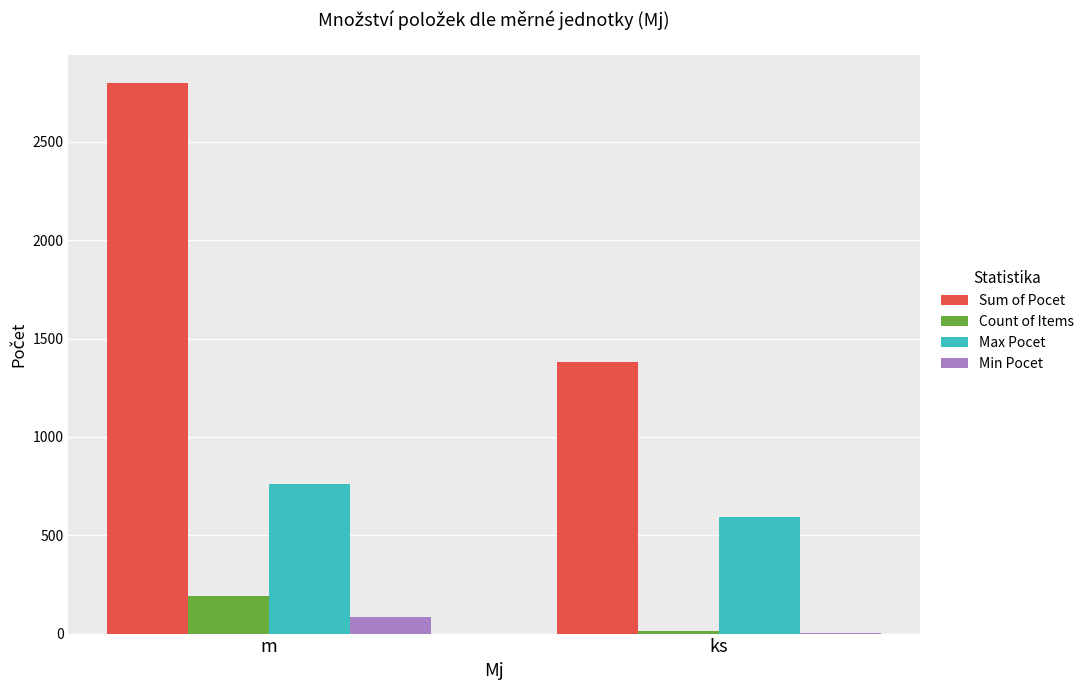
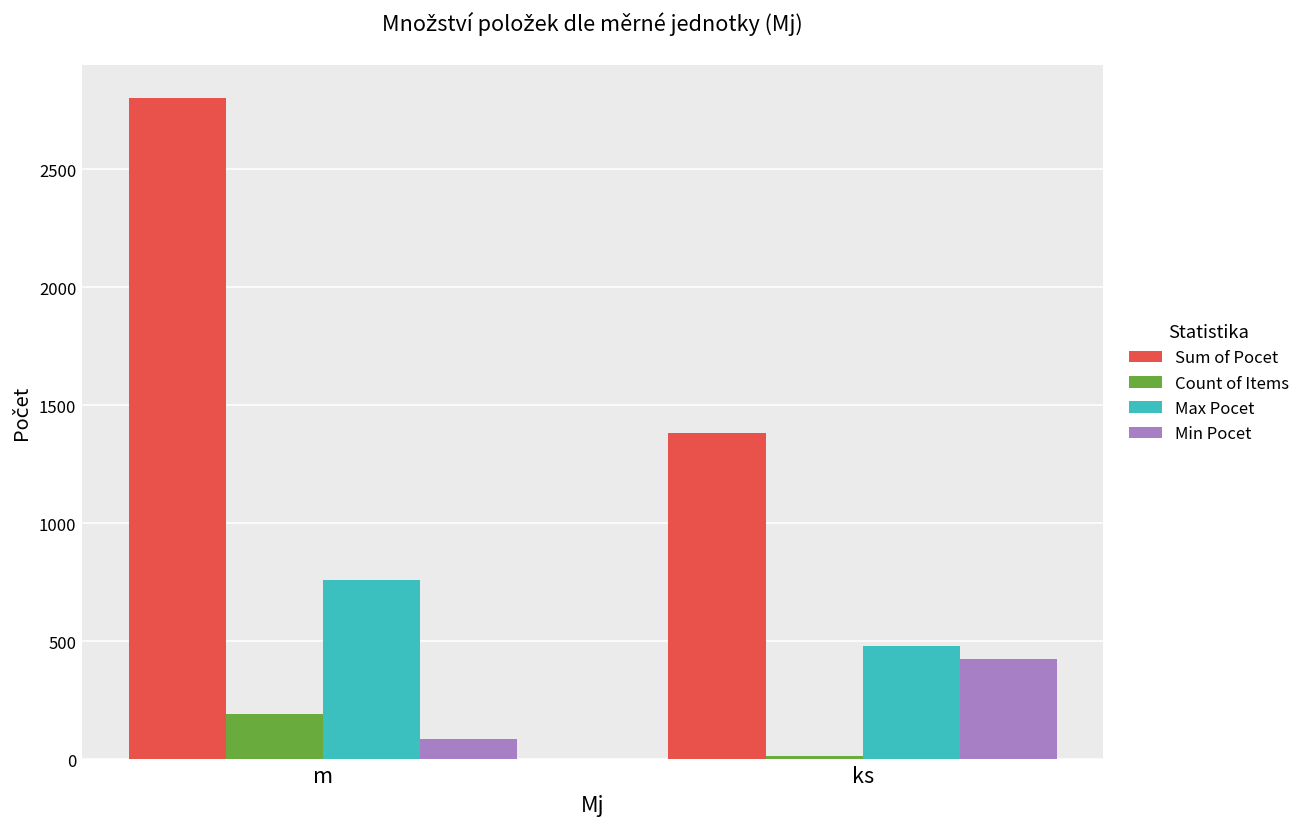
Max Pocet, ks: 590 -> 480
Min Pocet, ks: 0 -> 420
